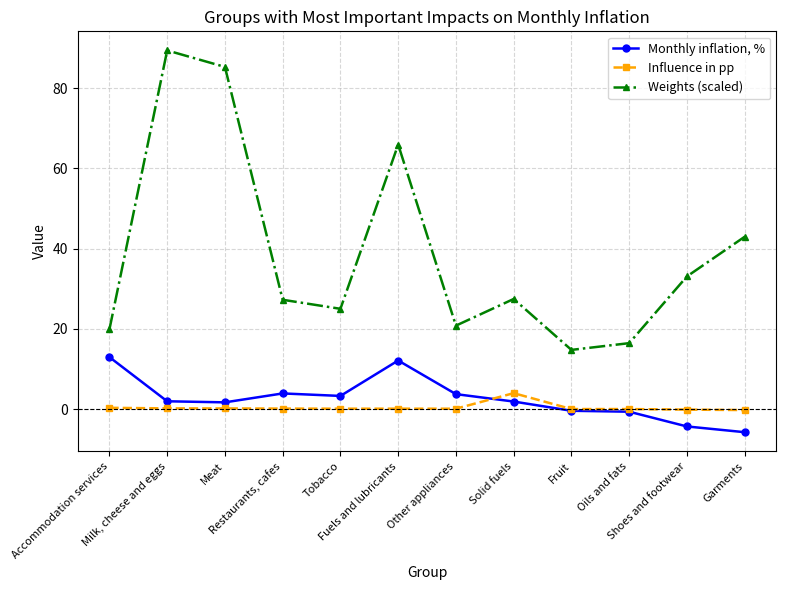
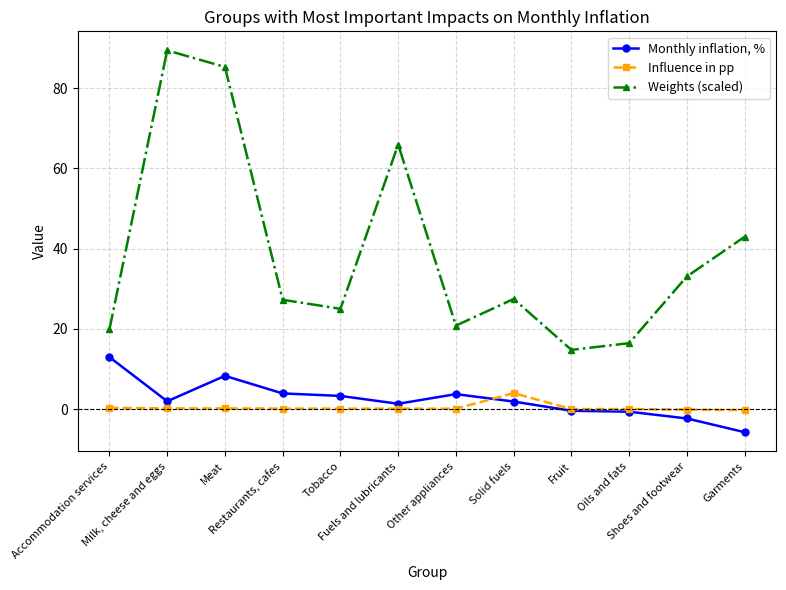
Monthly inflation, %, Meat: 2 -> 8
Monthly inflation, %, Fuels and lubricants: 12 -> 1
Monthly inflation, %, Shoes and footwear: -4 -> -2
